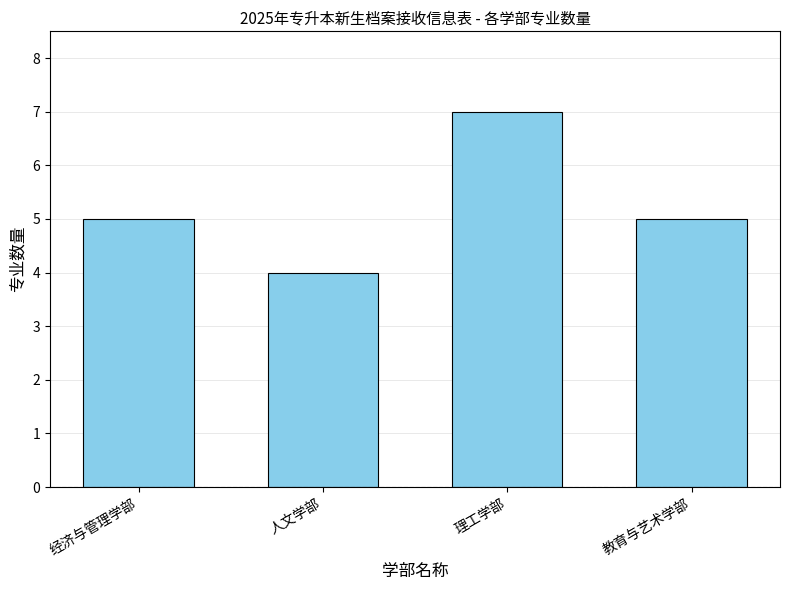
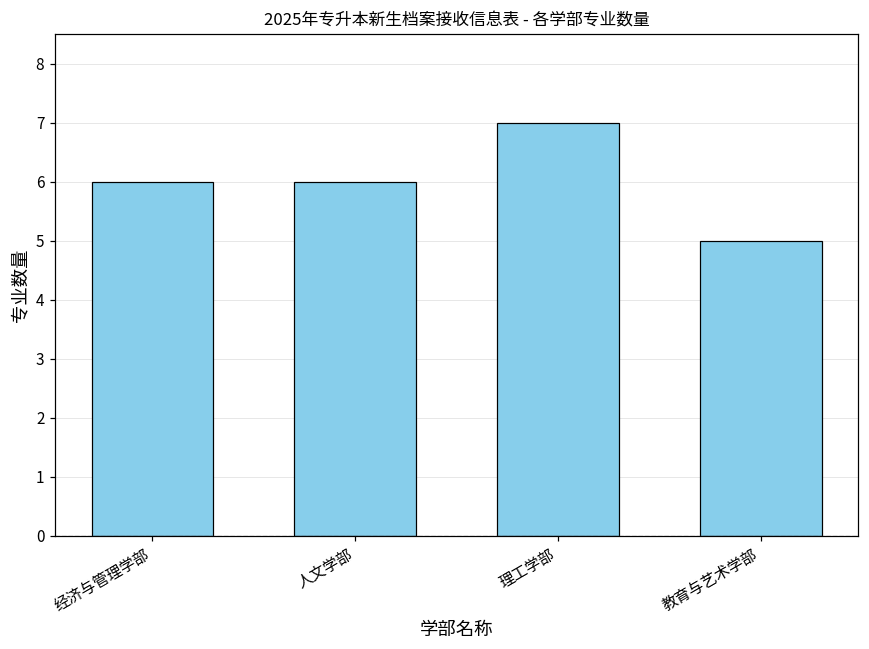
经济与管理学部: 5 -> 6
人文学部: 4 -> 6
